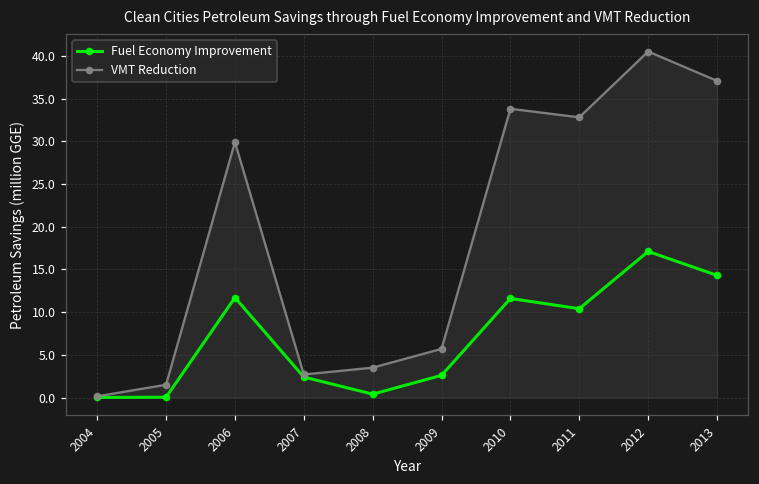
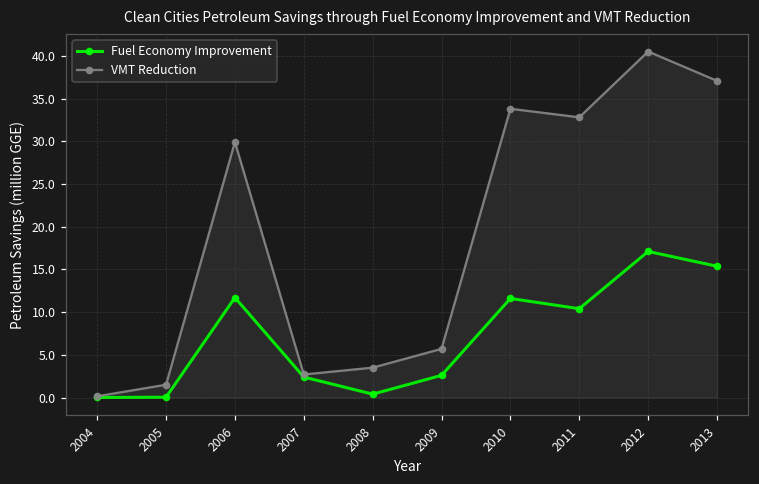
Fuel Economy Improvement, 2013: 14 -> 15
